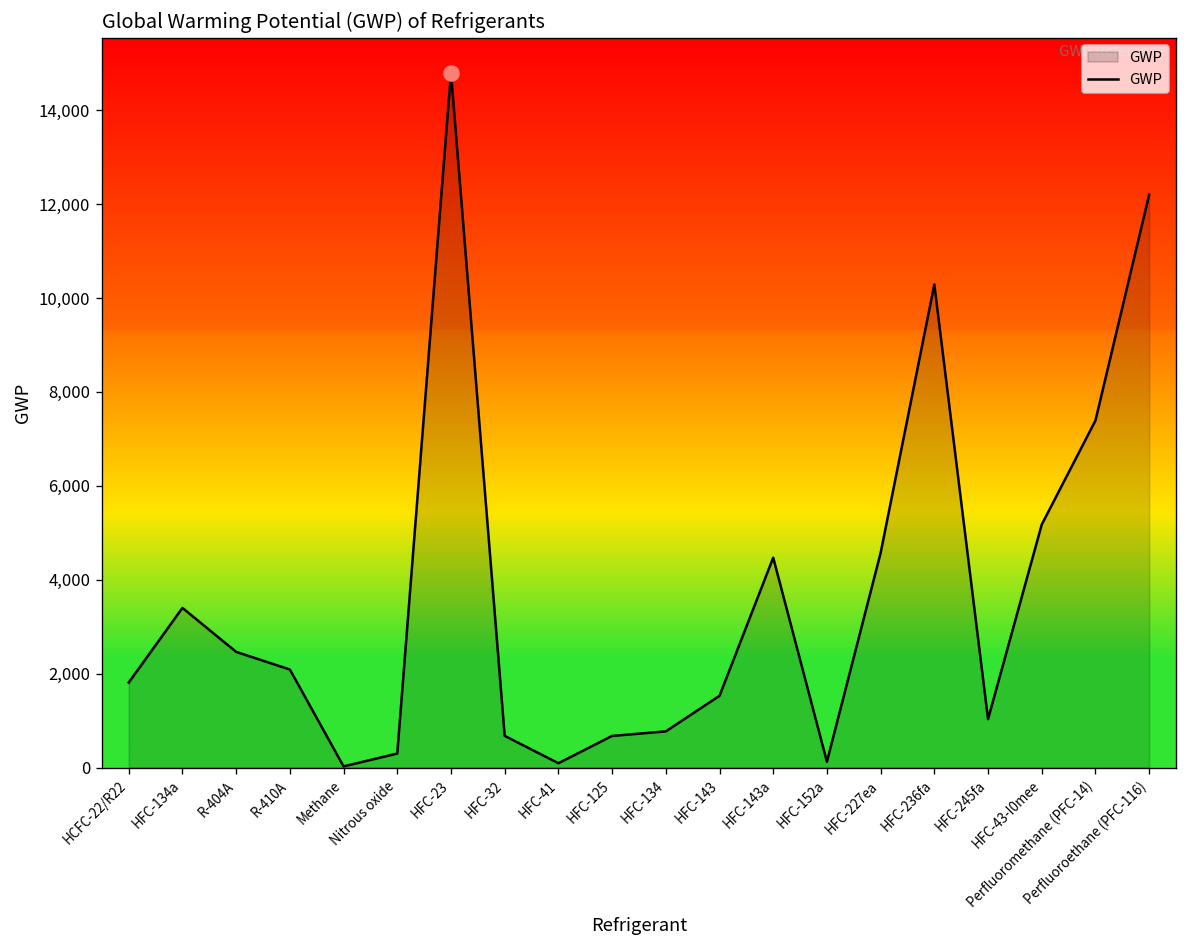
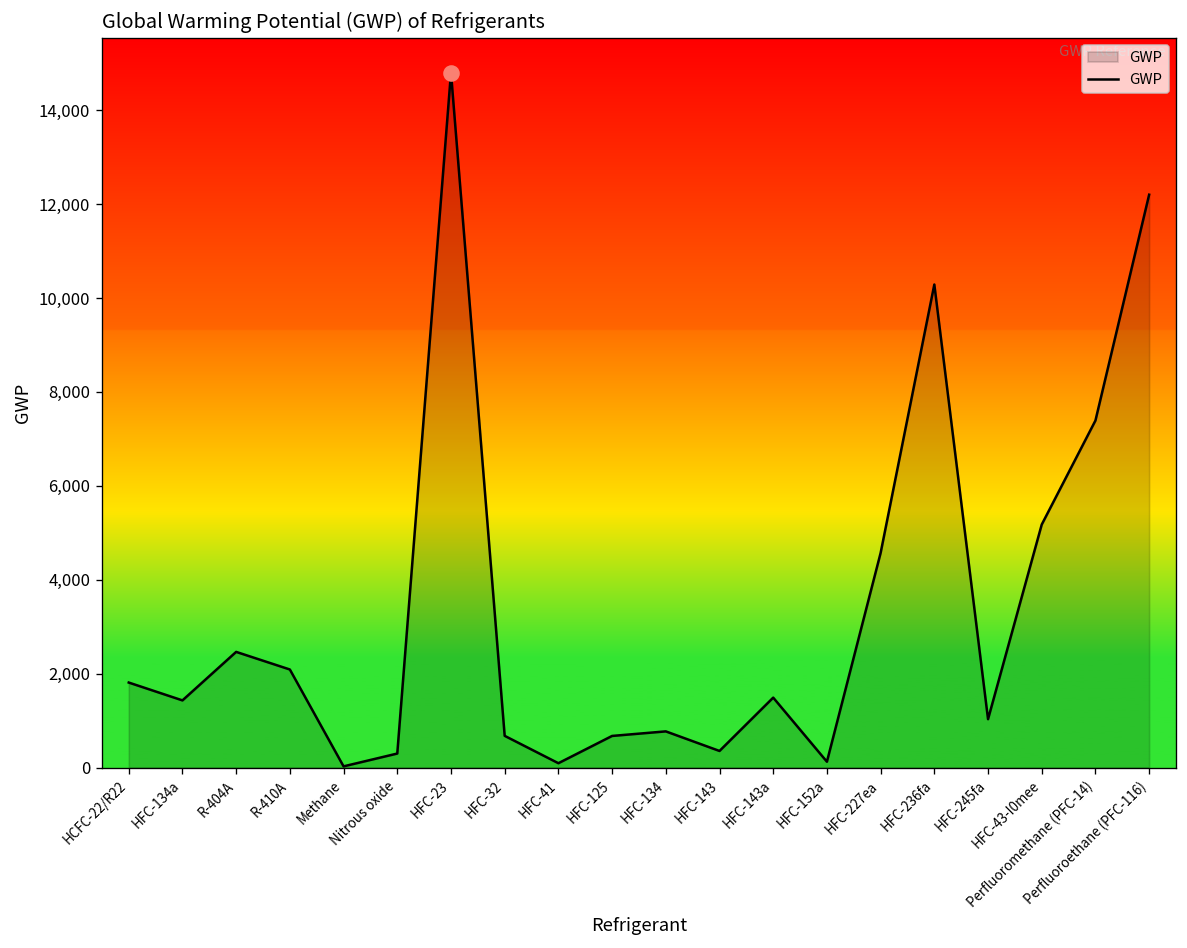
GWP, HFC-134a: 3,400 -> 1,400
GWP, HFC-143: 1,500 -> 400
GWP, HFC-143a: 4,500 -> 1,500
